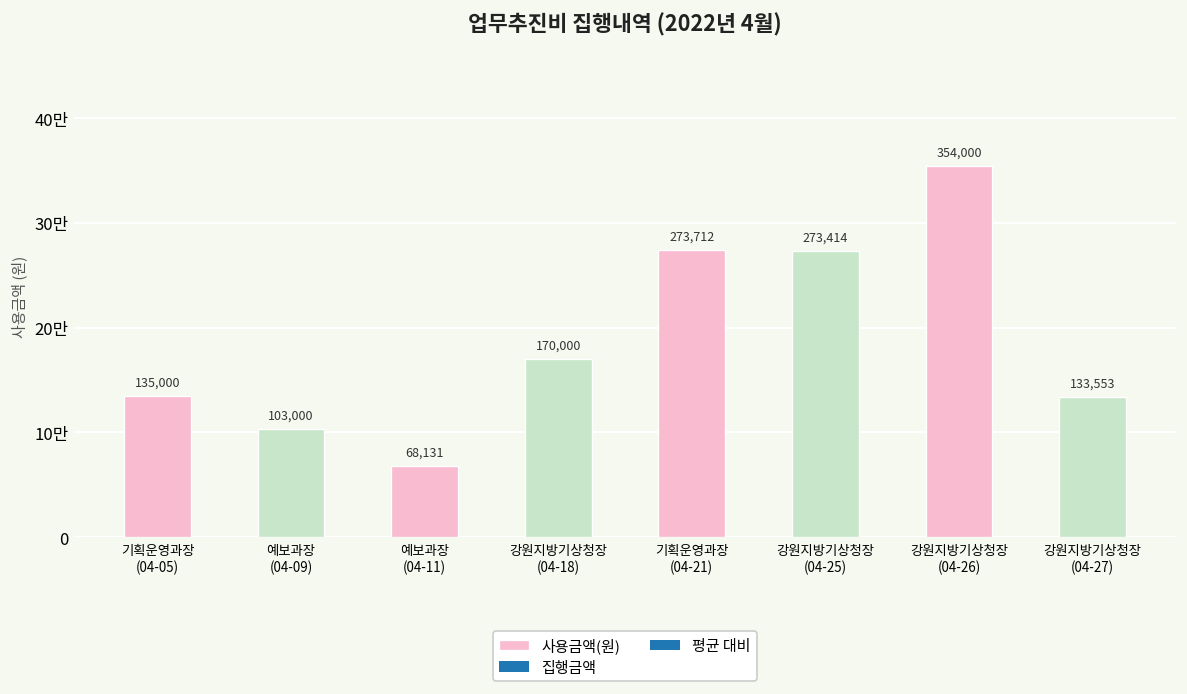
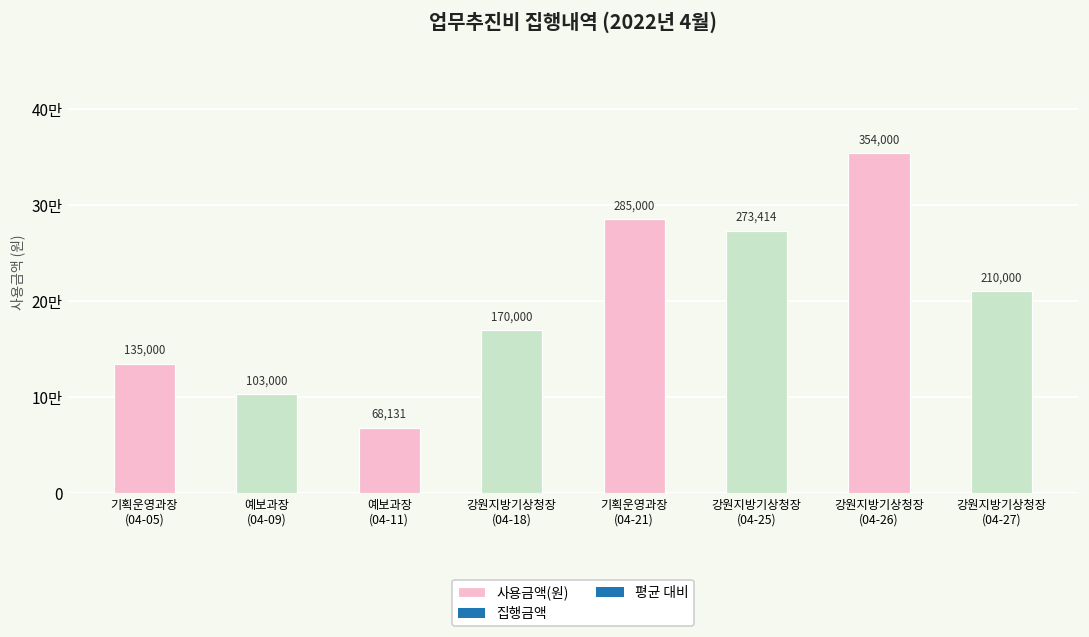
기획운영과장 (04-21): 273,712 -> 285,000
강원지방기상청장 (04-27): 133,553 -> 210,000
